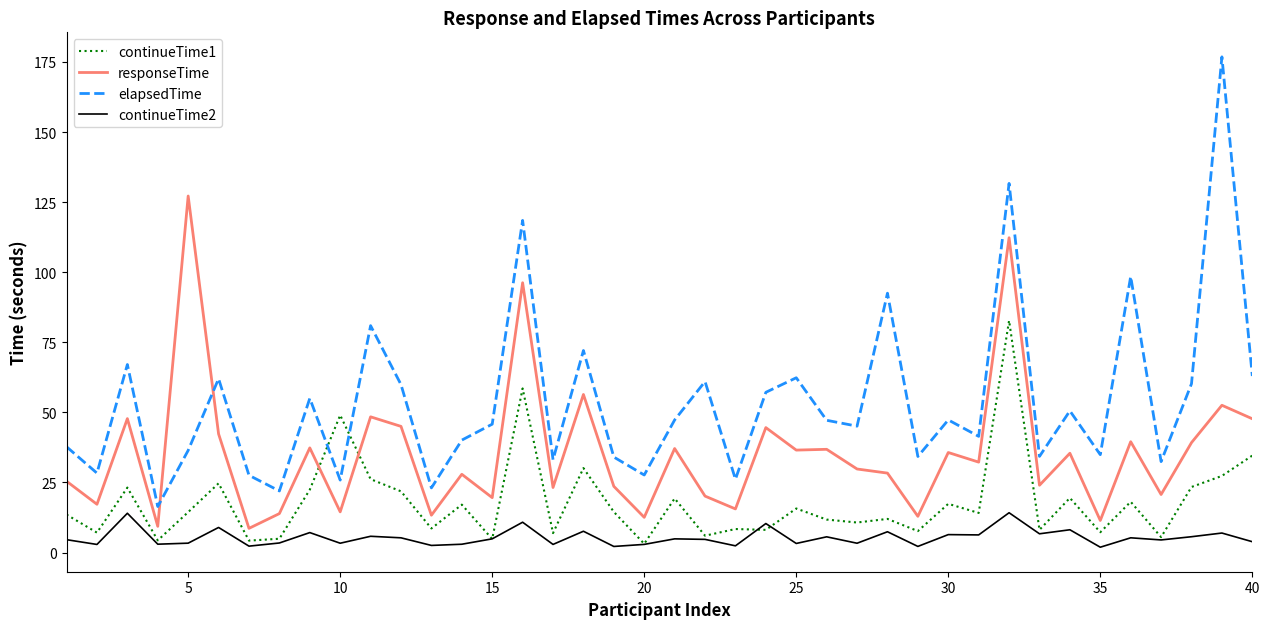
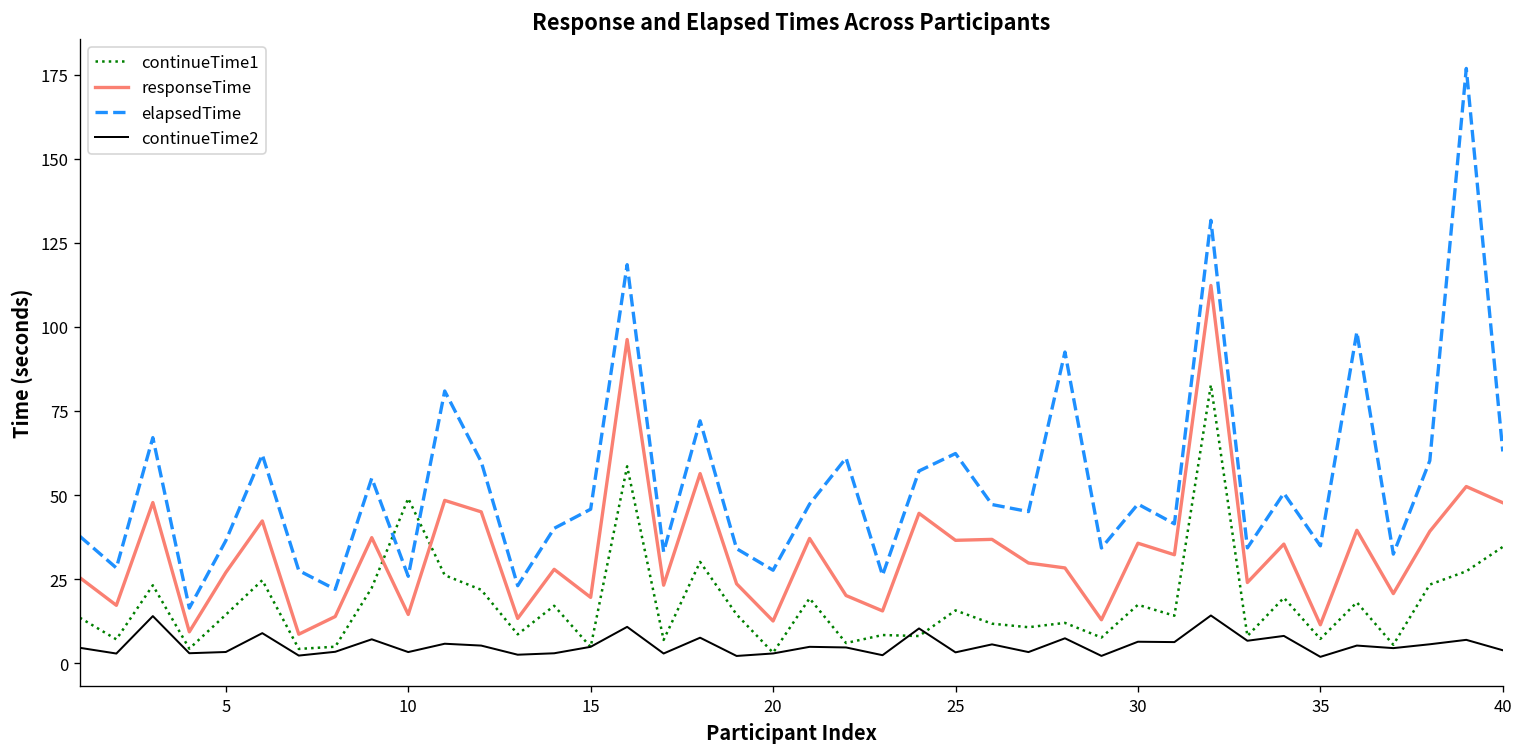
responseTime, 5: 127 -> 27
